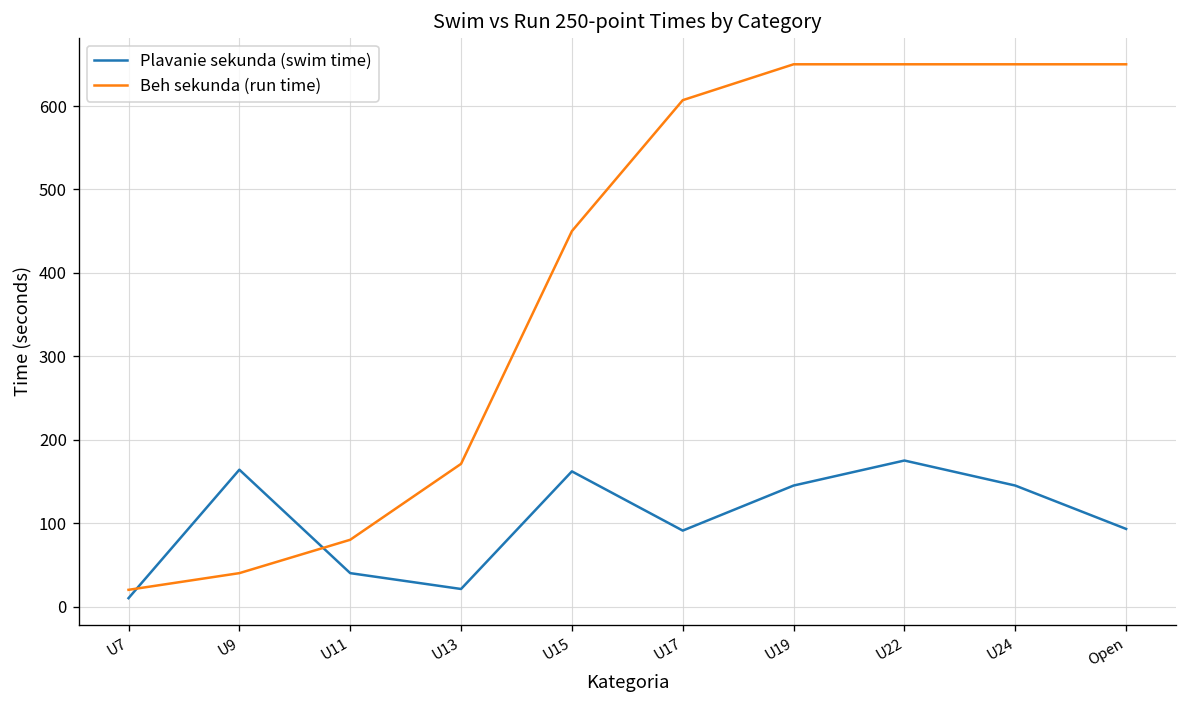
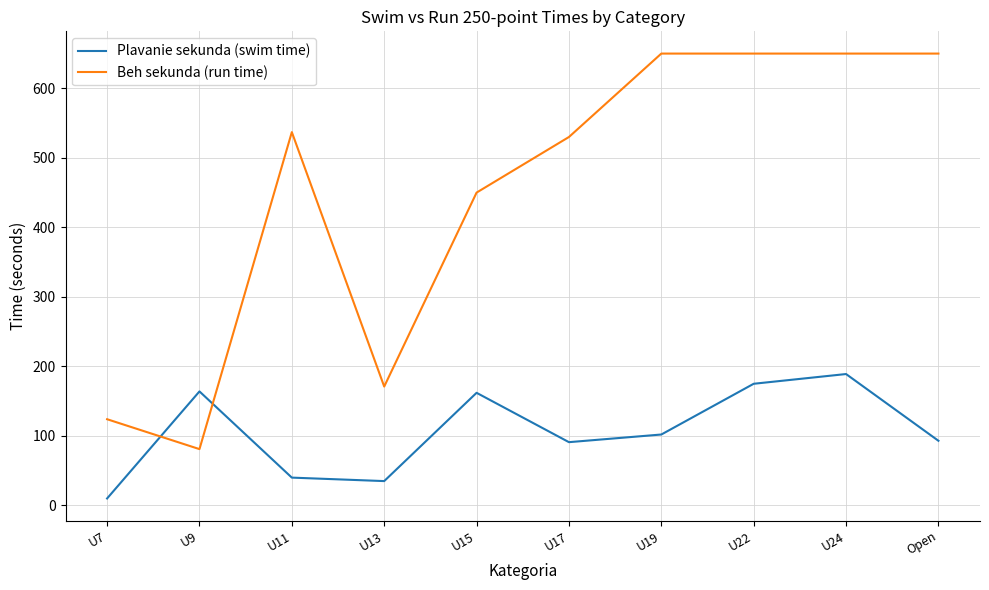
Beh sekunda (run time), U7: 20 -> 120
Beh sekunda (run time), U9: 40 -> 80
Beh sekunda (run time), U11: 80 -> 540
Plavanie sekunda (swim time), U13: 20 -> 40
Beh sekunda (run time), U17: 610 -> 530
Plavanie sekunda (swim time), U19: 150 -> 100
Plavanie sekunda (swim time), U24: 150 -> 190
